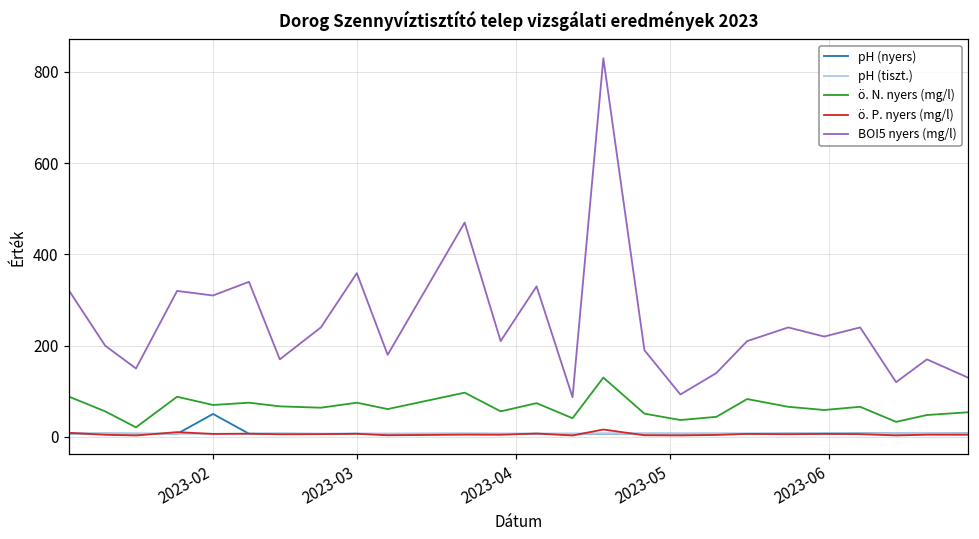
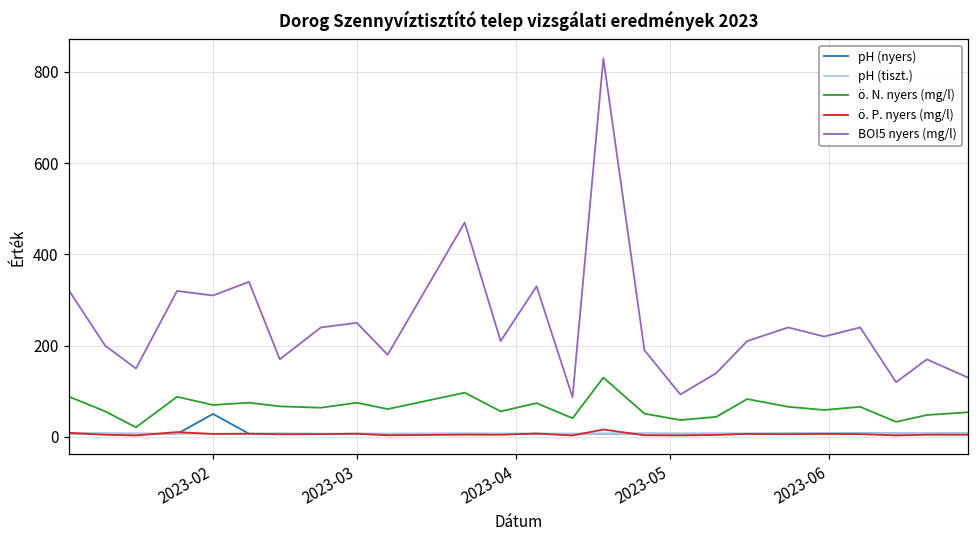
BOI5 nyers (mg/l), 2023-03: 360 -> 250
